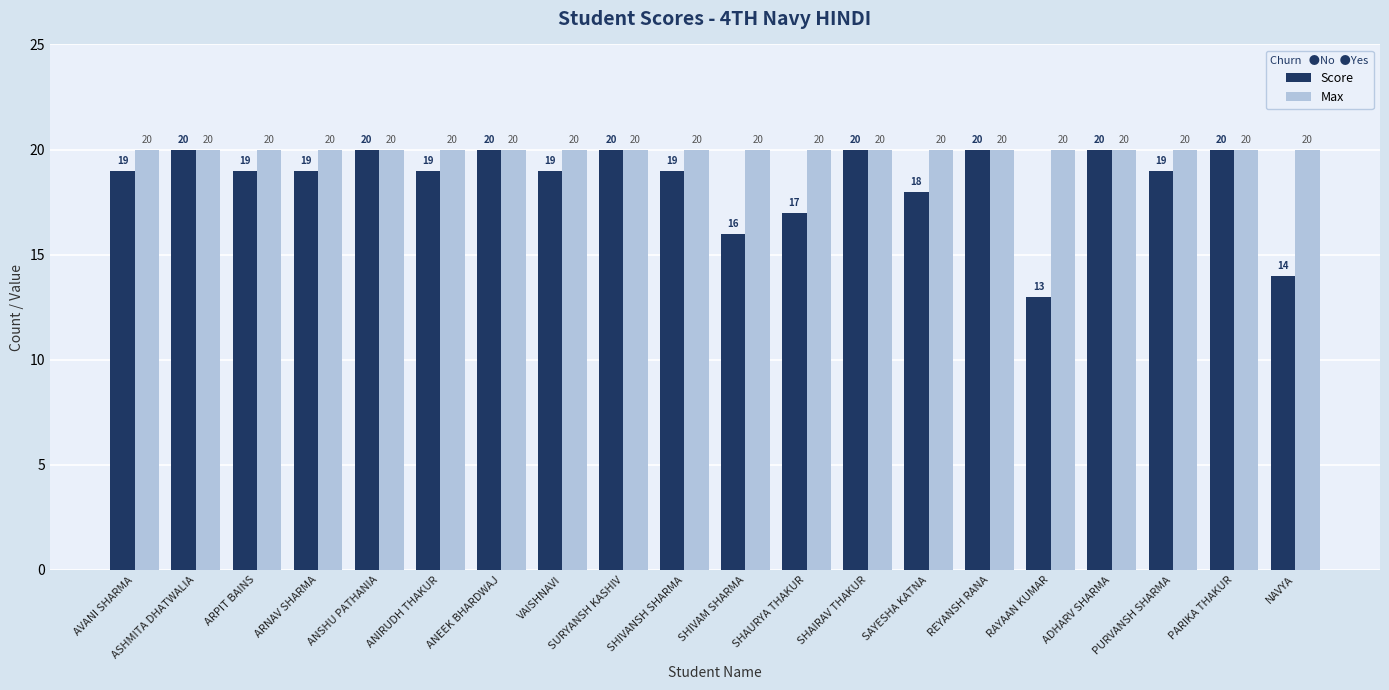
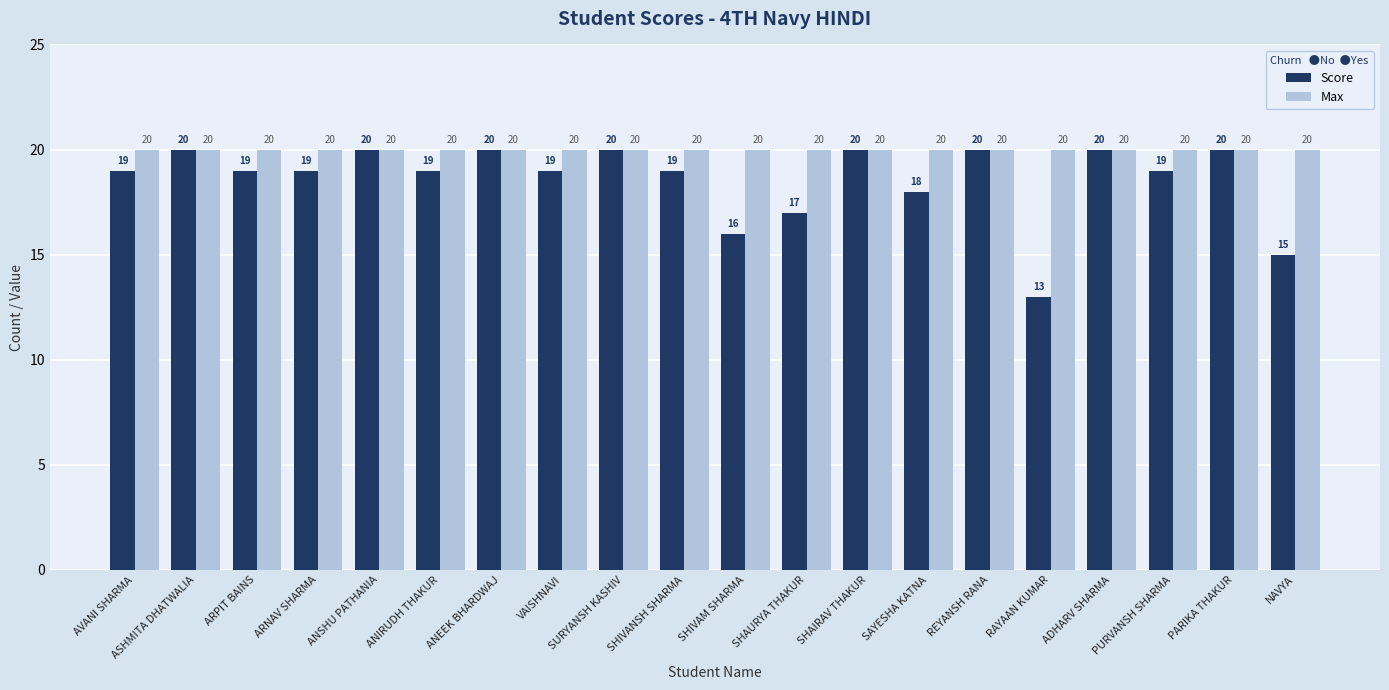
Score, NAVYA: 14 -> 15
